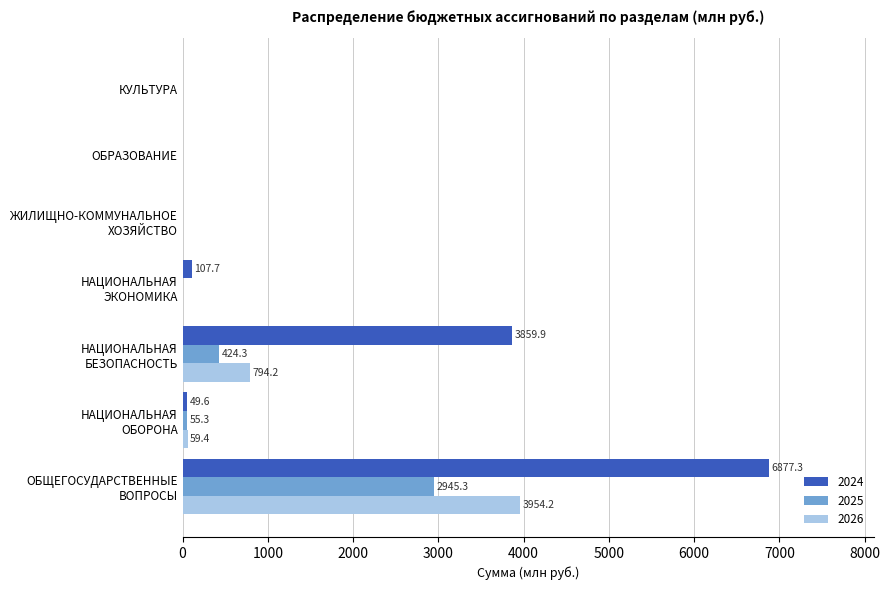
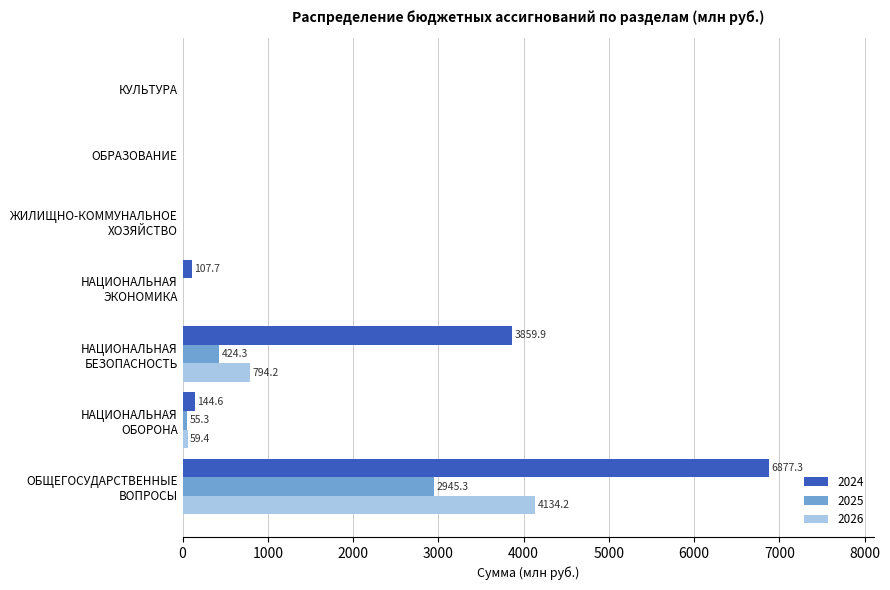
2024, НАЦИОНАЛЬНАЯ ОБОРОНА: 49.6 -> 144.6
2026, ОБЩЕГОСУДАРСТВЕННЫЕ ВОПРОСЫ: 3954.2 -> 4134.2
